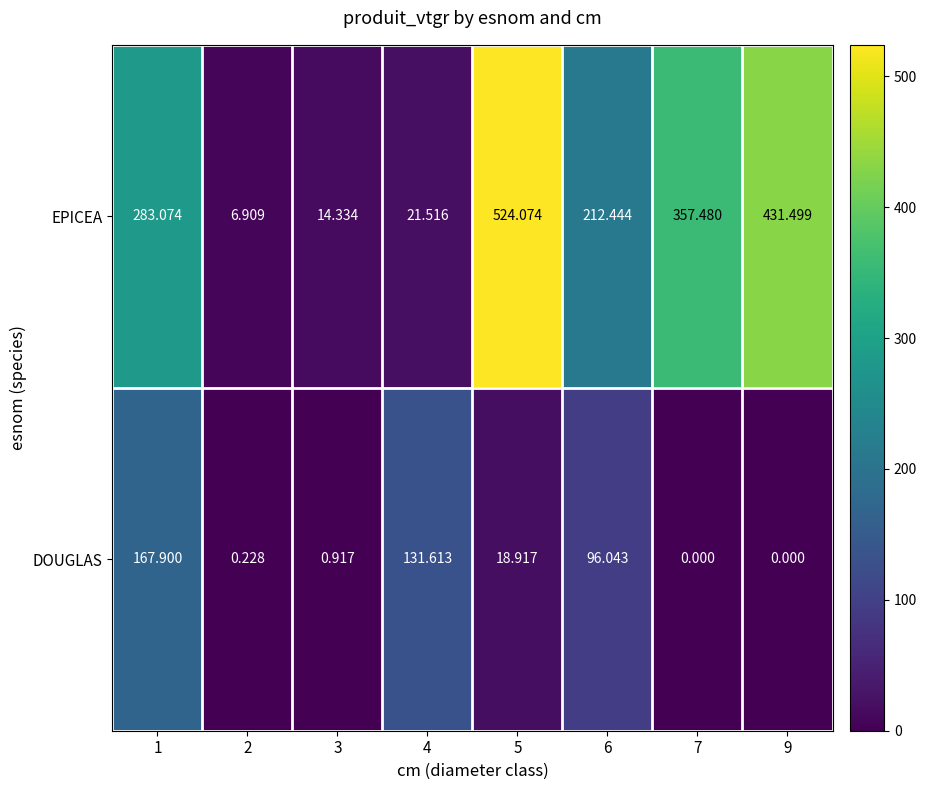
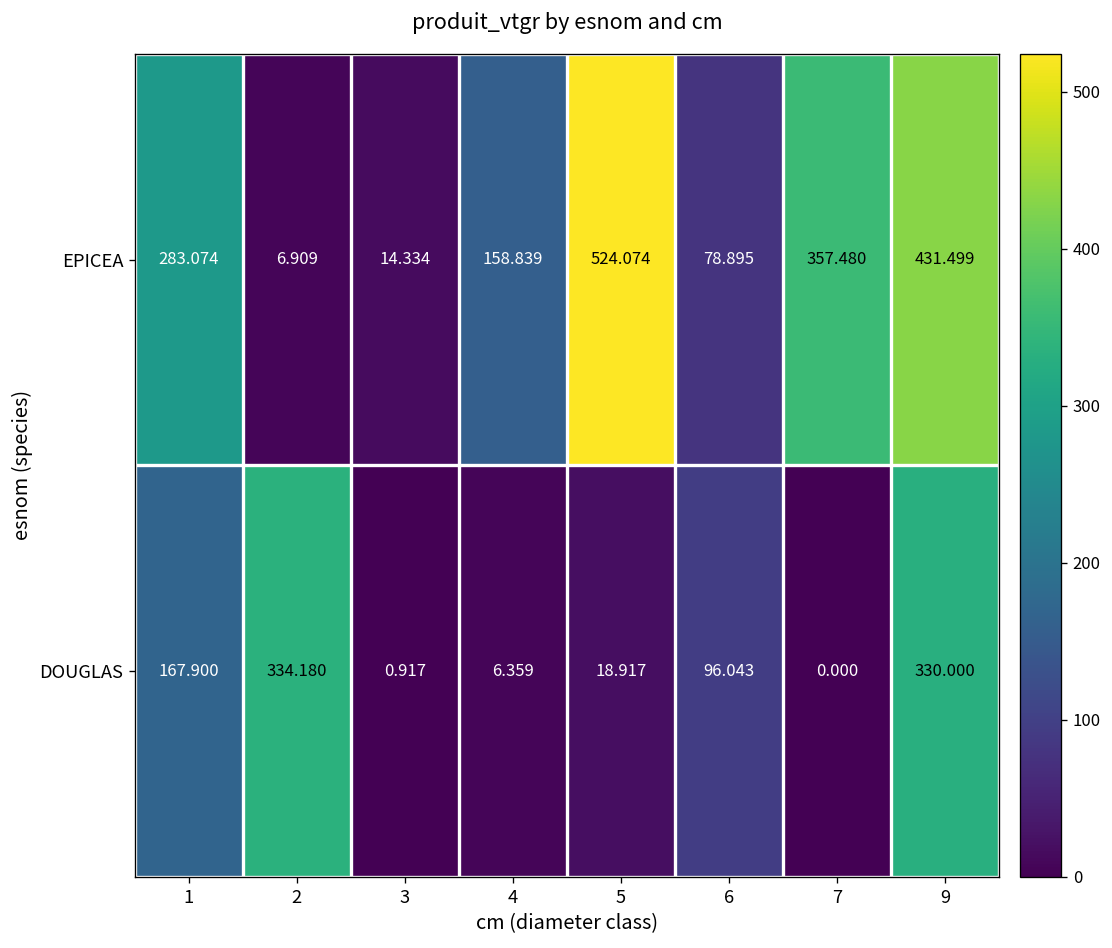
EPICEA, 4: 21.516 -> 158.839
EPICEA, 6: 212.444 -> 78.895
DOUGLAS, 2: 0.228 -> 334.180
DOUGLAS, 4: 131.613 -> 6.359
DOUGLAS, 9: 0.000 -> 330.000
